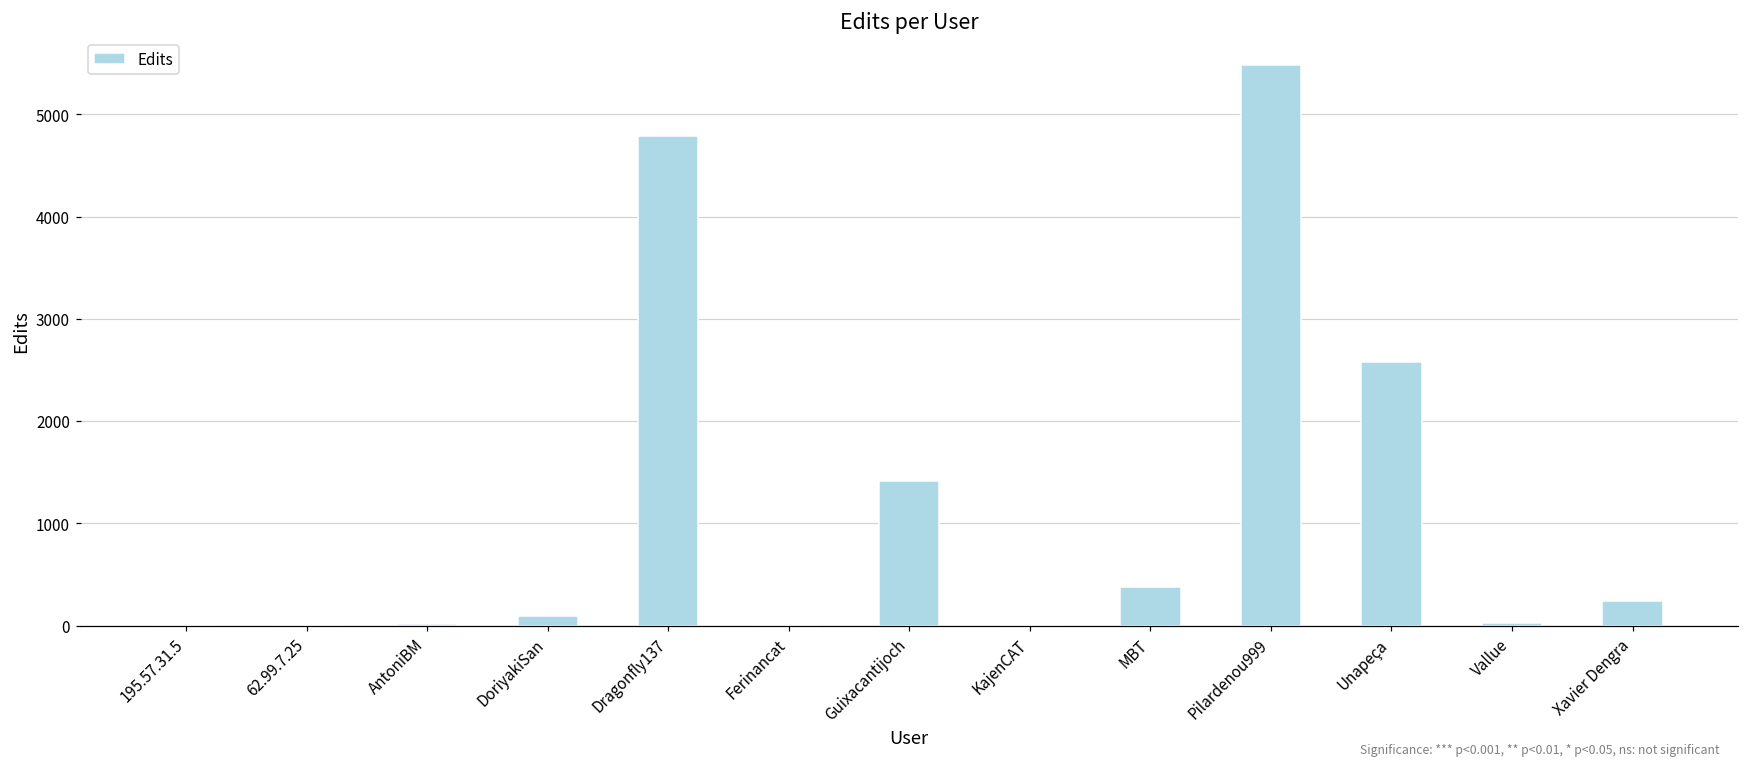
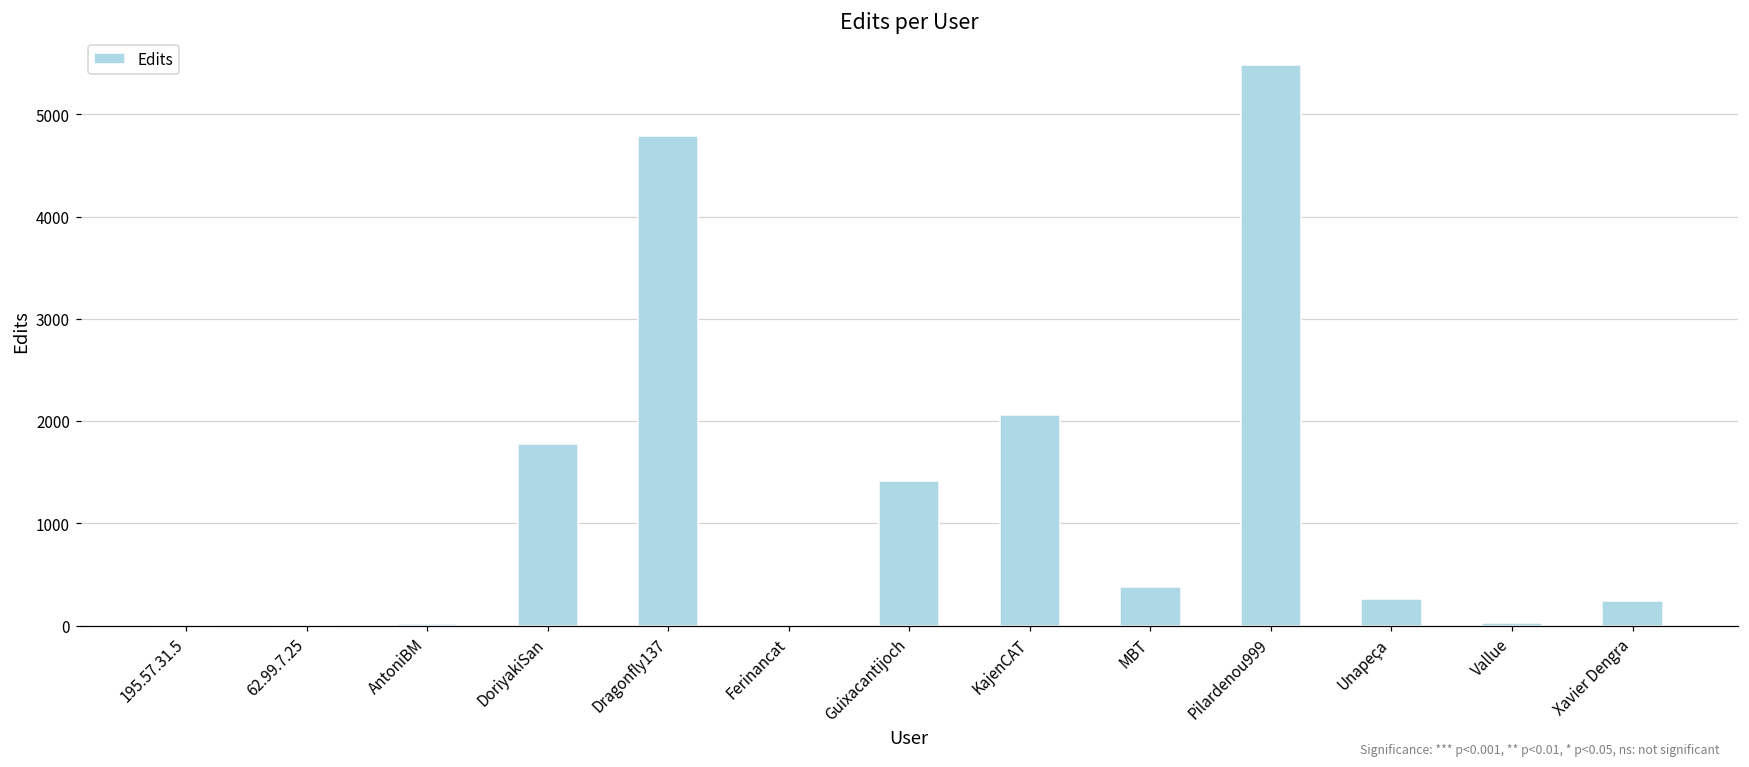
DoriyakiSan: 100 -> 1800
KajenCAT: 0 -> 2100
Unapeça: 2600 -> 300
